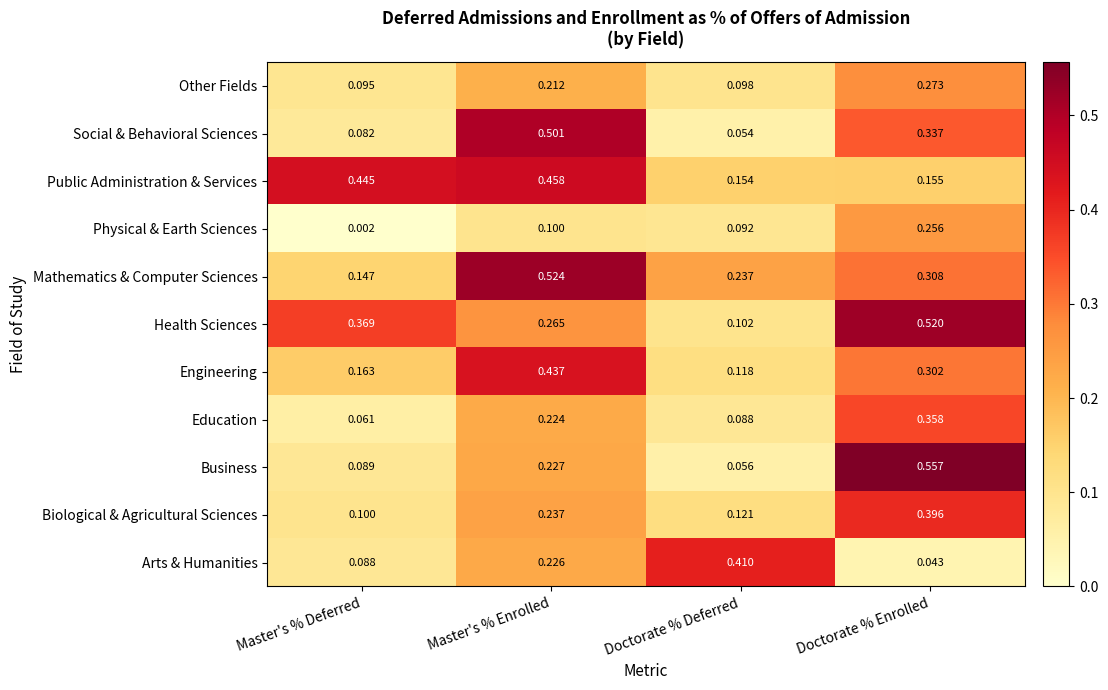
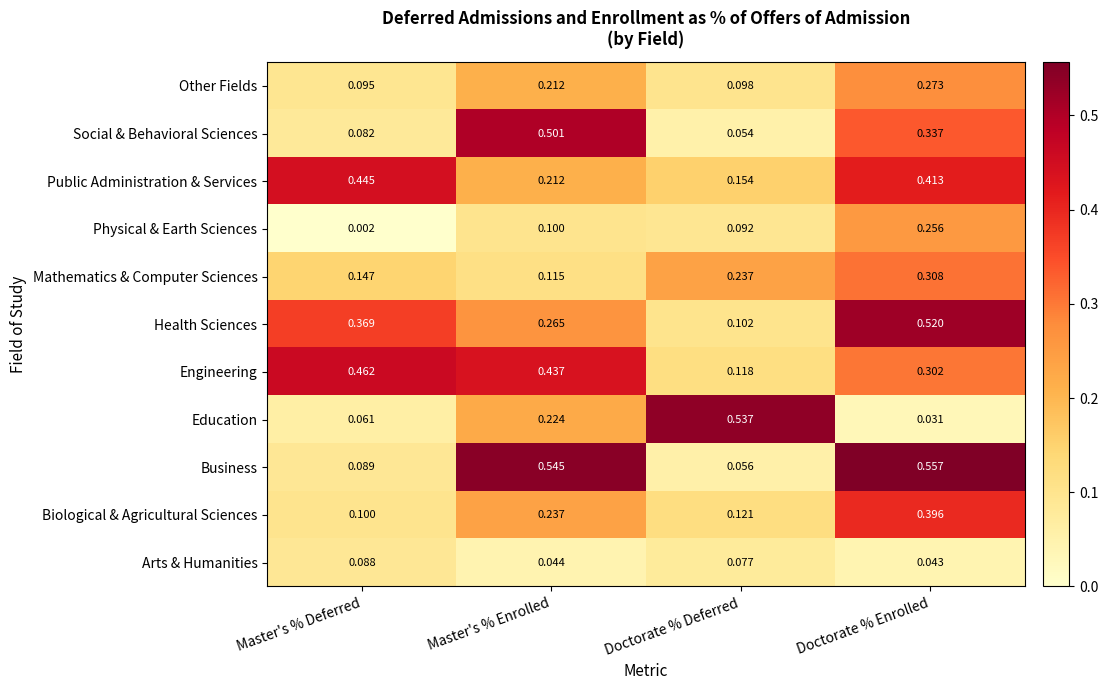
Public Administration & Services, Master's % Enrolled: 0.458 -> 0.212
Public Administration & Services, Doctorate % Enrolled: 0.155 -> 0.413
Mathematics & Computer Sciences, Master's % Enrolled: 0.524 -> 0.115
Engineering, Master's % Deferred: 0.163 -> 0.462
Education, Doctorate % Deferred: 0.088 -> 0.537
Education, Doctorate % Enrolled: 0.358 -> 0.031
Business, Master's % Enrolled: 0.227 -> 0.545
Arts & Humanities, Master's % Enrolled: 0.226 -> 0.044
Arts & Humanities, Doctorate % Deferred: 0.410 -> 0.077
